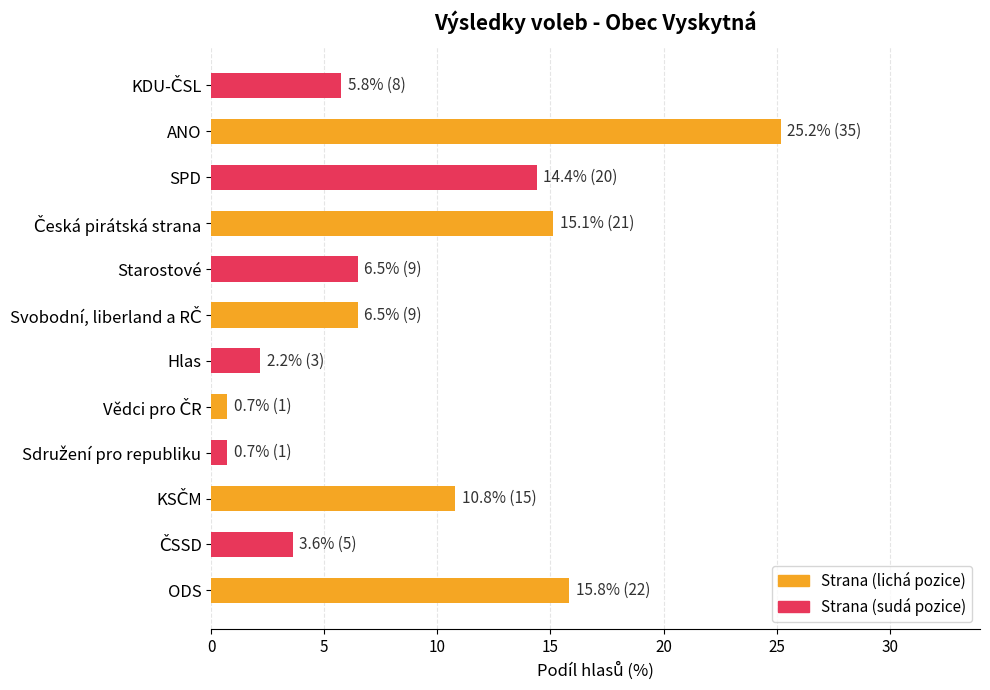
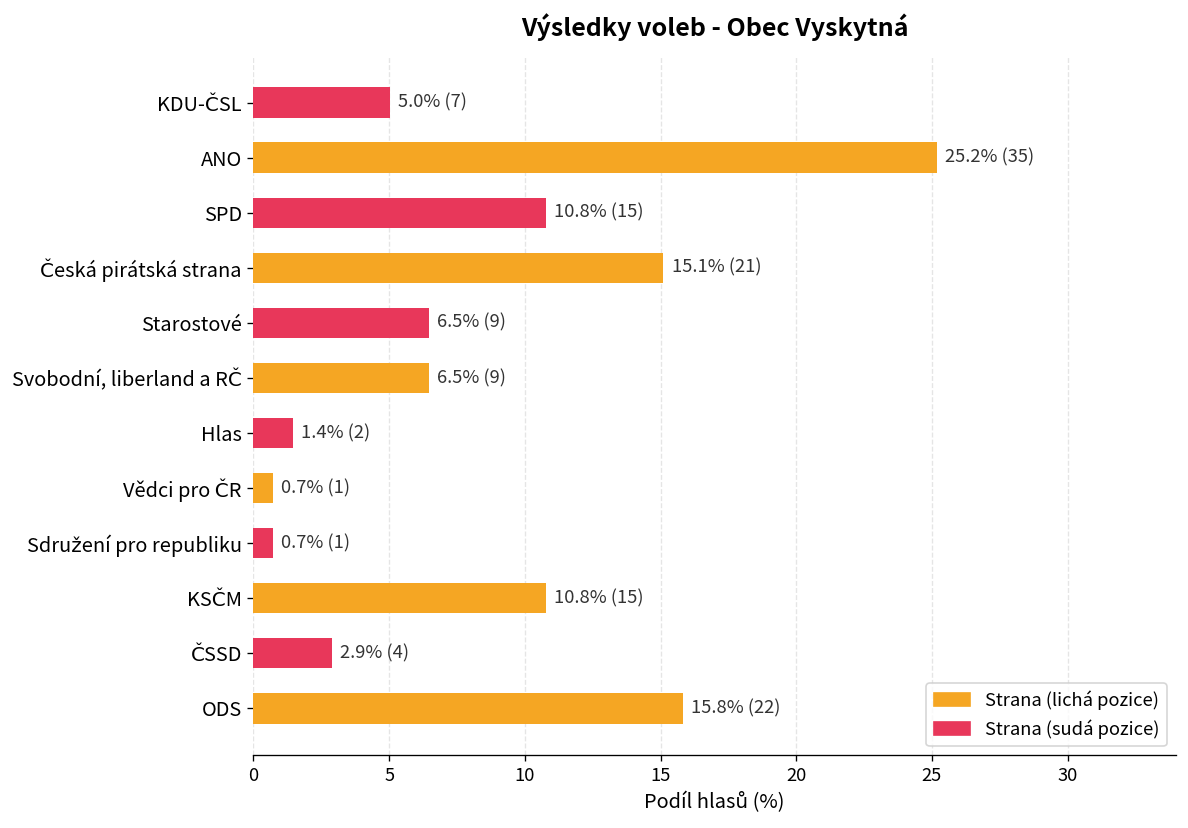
KDU-ČSL: 5.8% (8) -> 5.0% (7)
SPD: 14.4% (20) -> 10.8% (15)
Hlas: 2.2% (3) -> 1.4% (2)
ČSSD: 3.6% (5) -> 2.9% (4)
